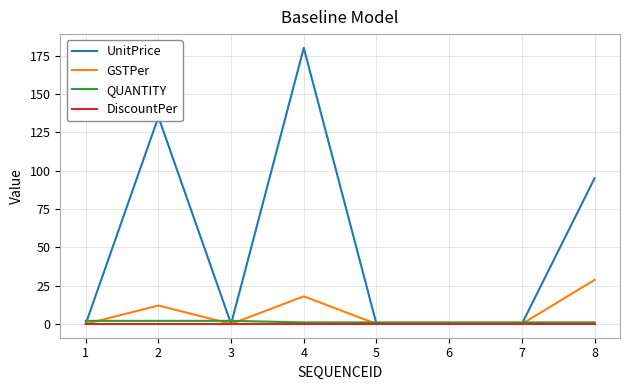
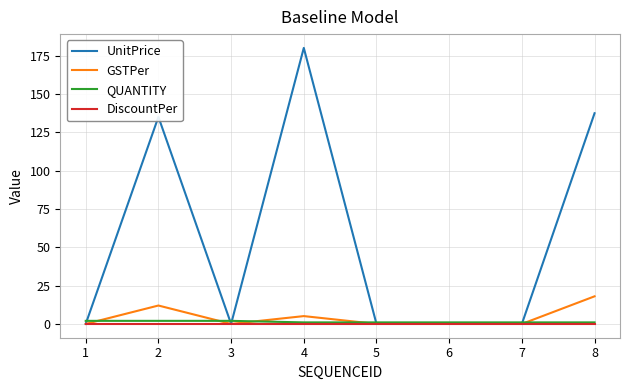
GSTPer, 4: 18 -> 5
UnitPrice, 8: 95 -> 137
GSTPer, 8: 29 -> 18
